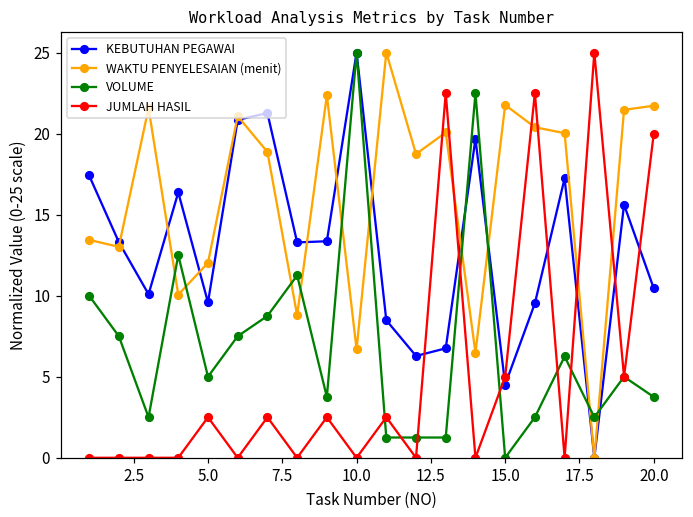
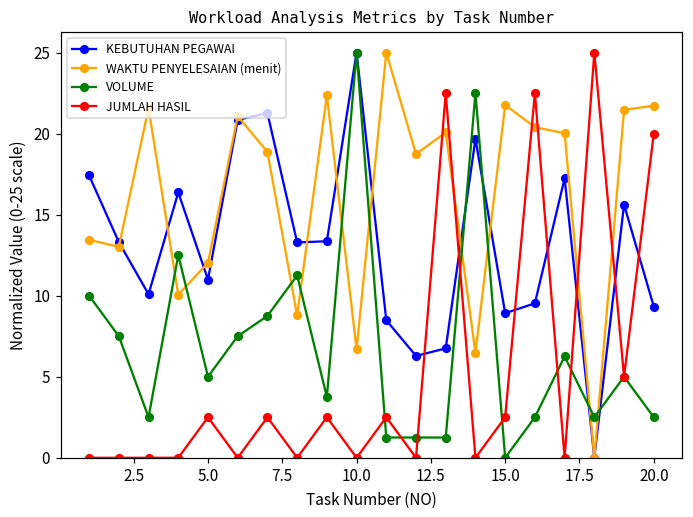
KEBUTUHAN PEGAWAI, 5.0: 9.6 -> 11.0
KEBUTUHAN PEGAWAI, 15.0: 4.5 -> 8.9
JUMLAH HASIL, 15.0: 5.0 -> 2.5
KEBUTUHAN PEGAWAI, 20.0: 10.5 -> 9.3
VOLUME, 20.0: 3.8 -> 2.5
